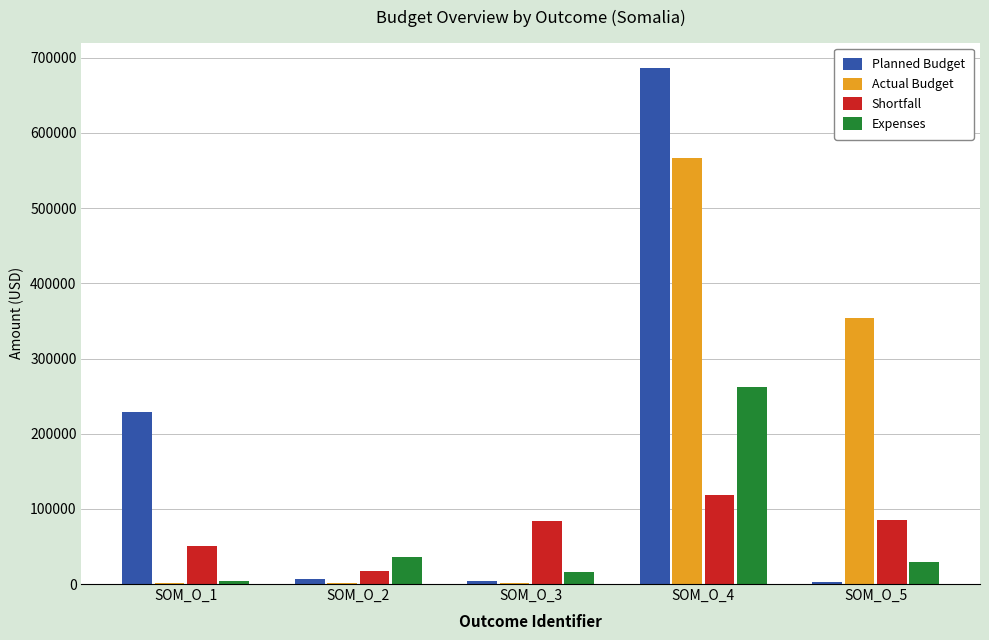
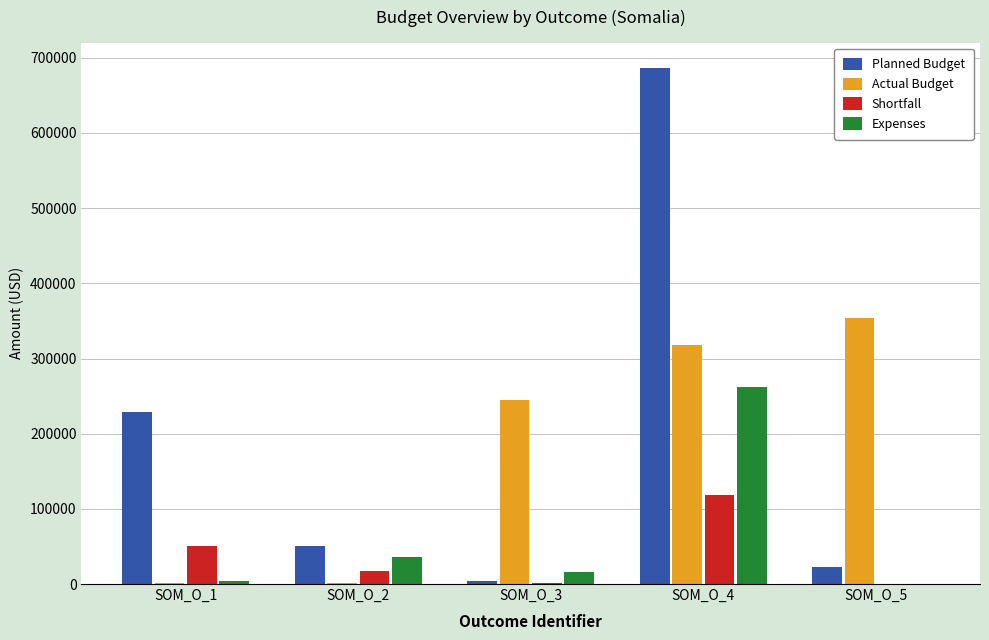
Planned Budget, SOM_O_2: 10000 -> 50000
Actual Budget, SOM_O_3: 0 -> 240000
Shortfall, SOM_O_3: 80000 -> 0
Actual Budget, SOM_O_4: 570000 -> 320000
Planned Budget, SOM_O_5: 0 -> 20000
Shortfall, SOM_O_5: 90000 -> 0
Expenses, SOM_O_5: 30000 -> 0
